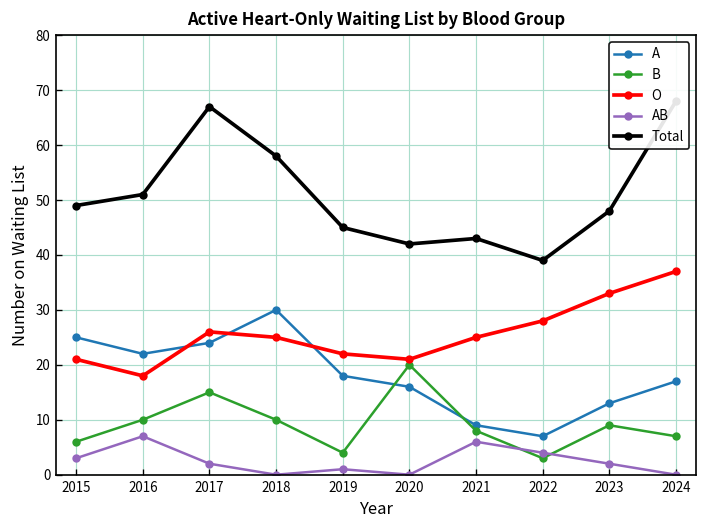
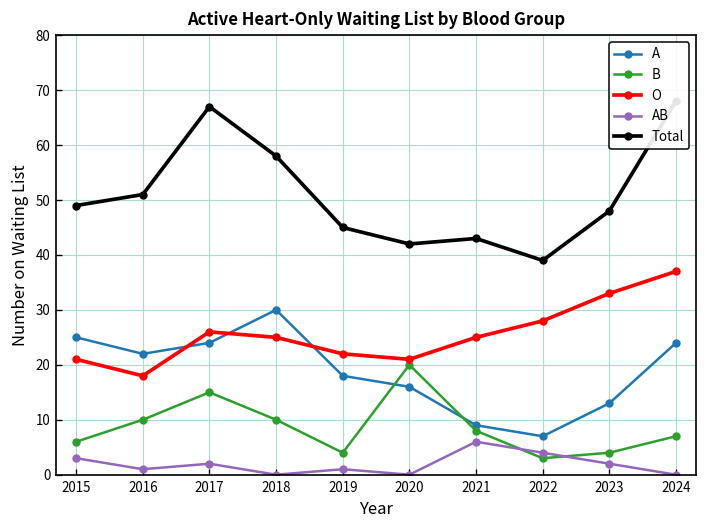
AB, 2016: 7 -> 1
B, 2023: 9 -> 4
A, 2024: 17 -> 24
